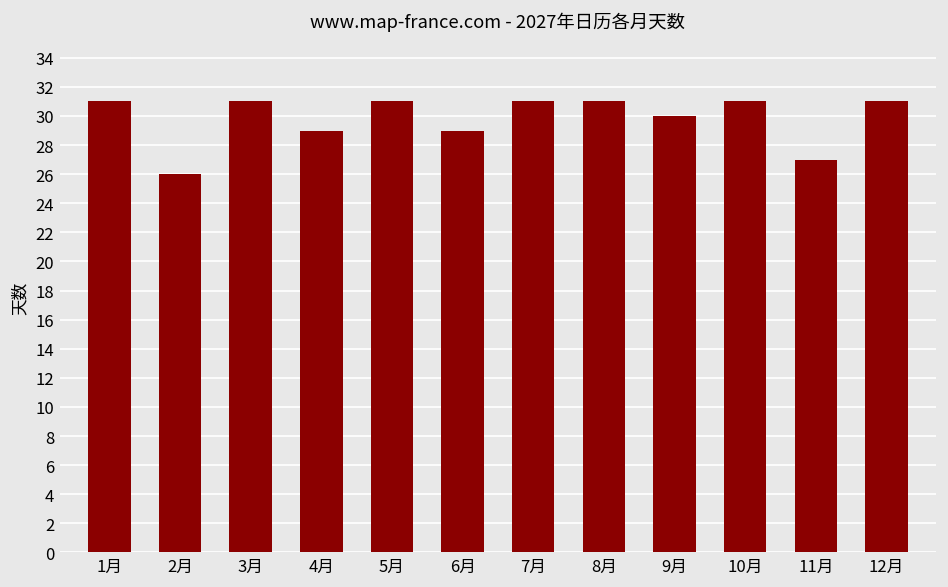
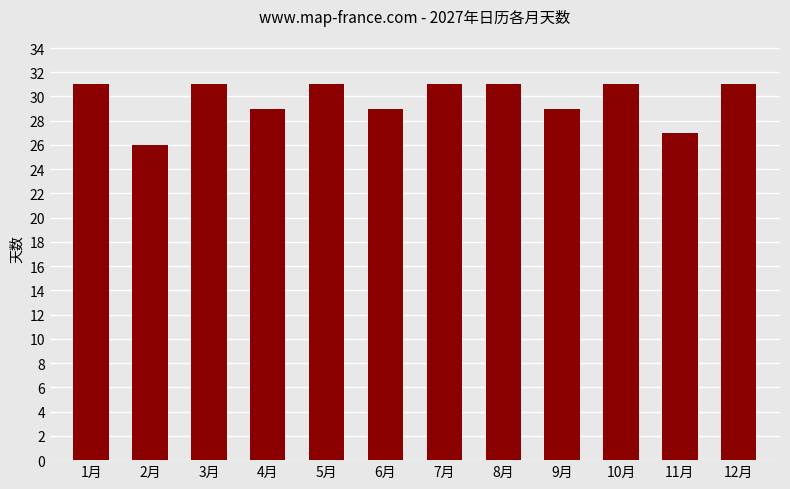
9月: 30 -> 29
